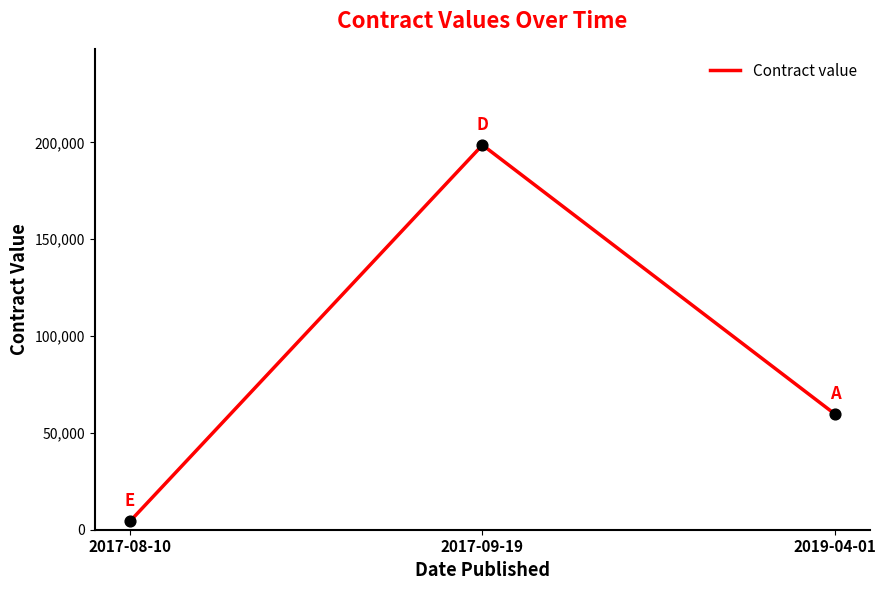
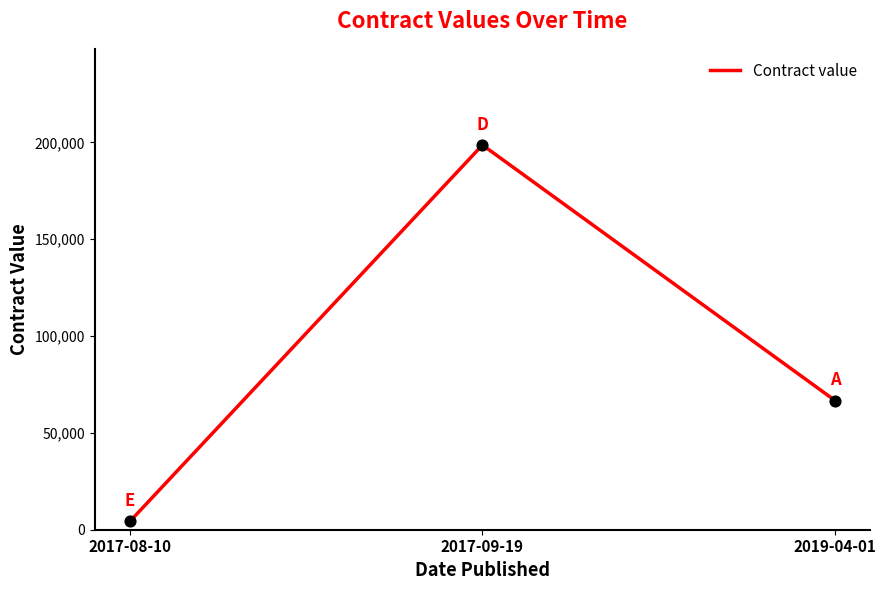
2019-04-01: 60,000 -> 67,000
